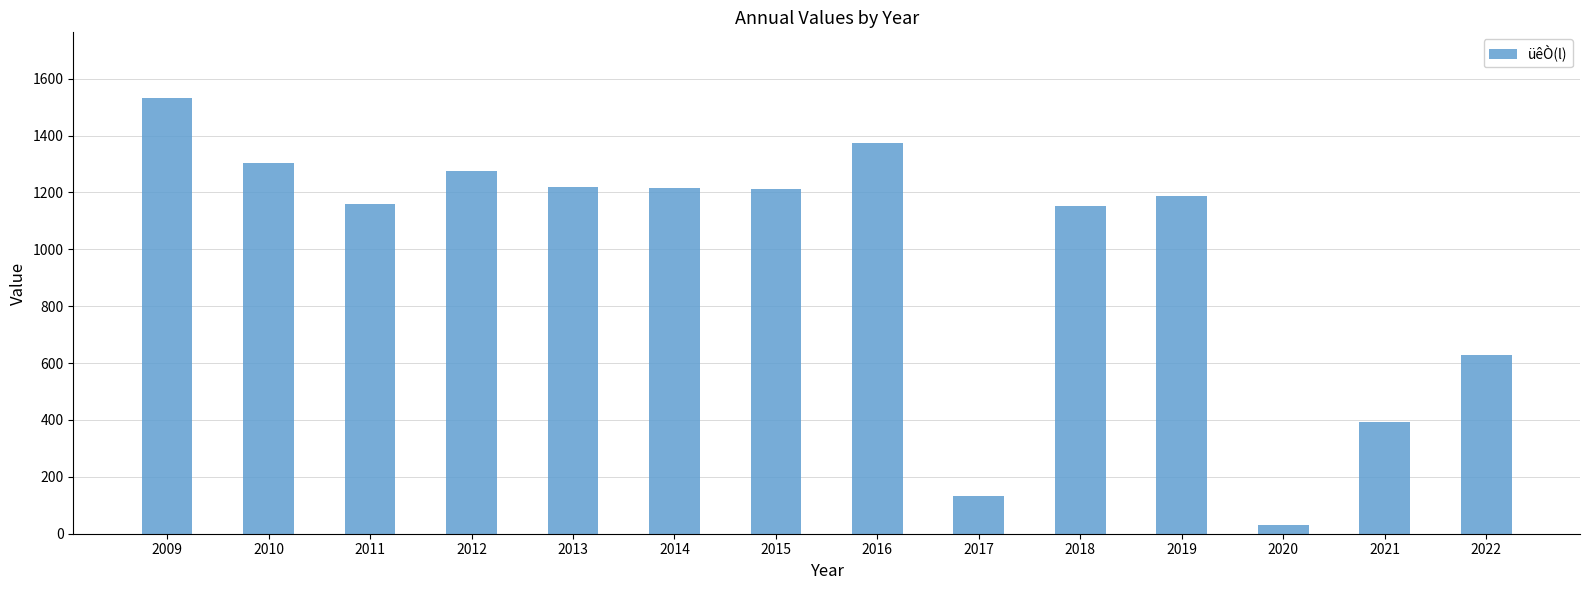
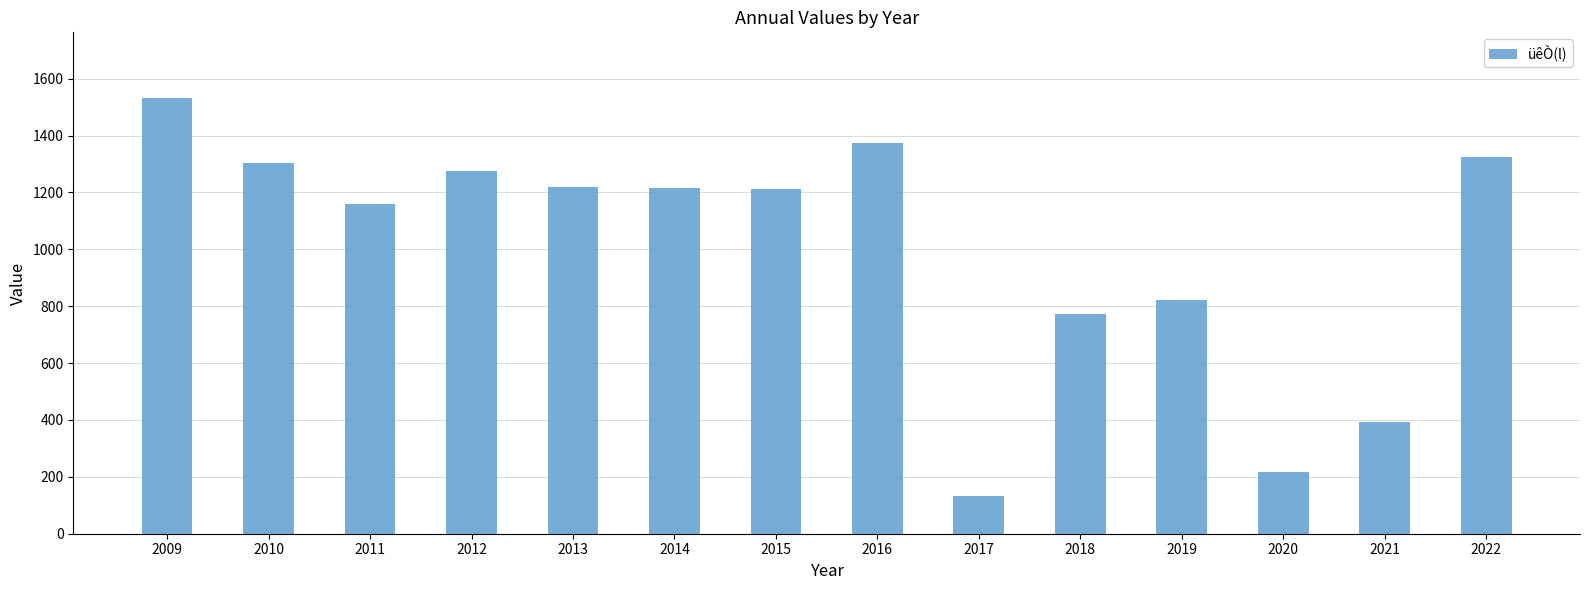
2018: 1150 -> 770
2019: 1190 -> 820
2020: 30 -> 220
2022: 630 -> 1330
